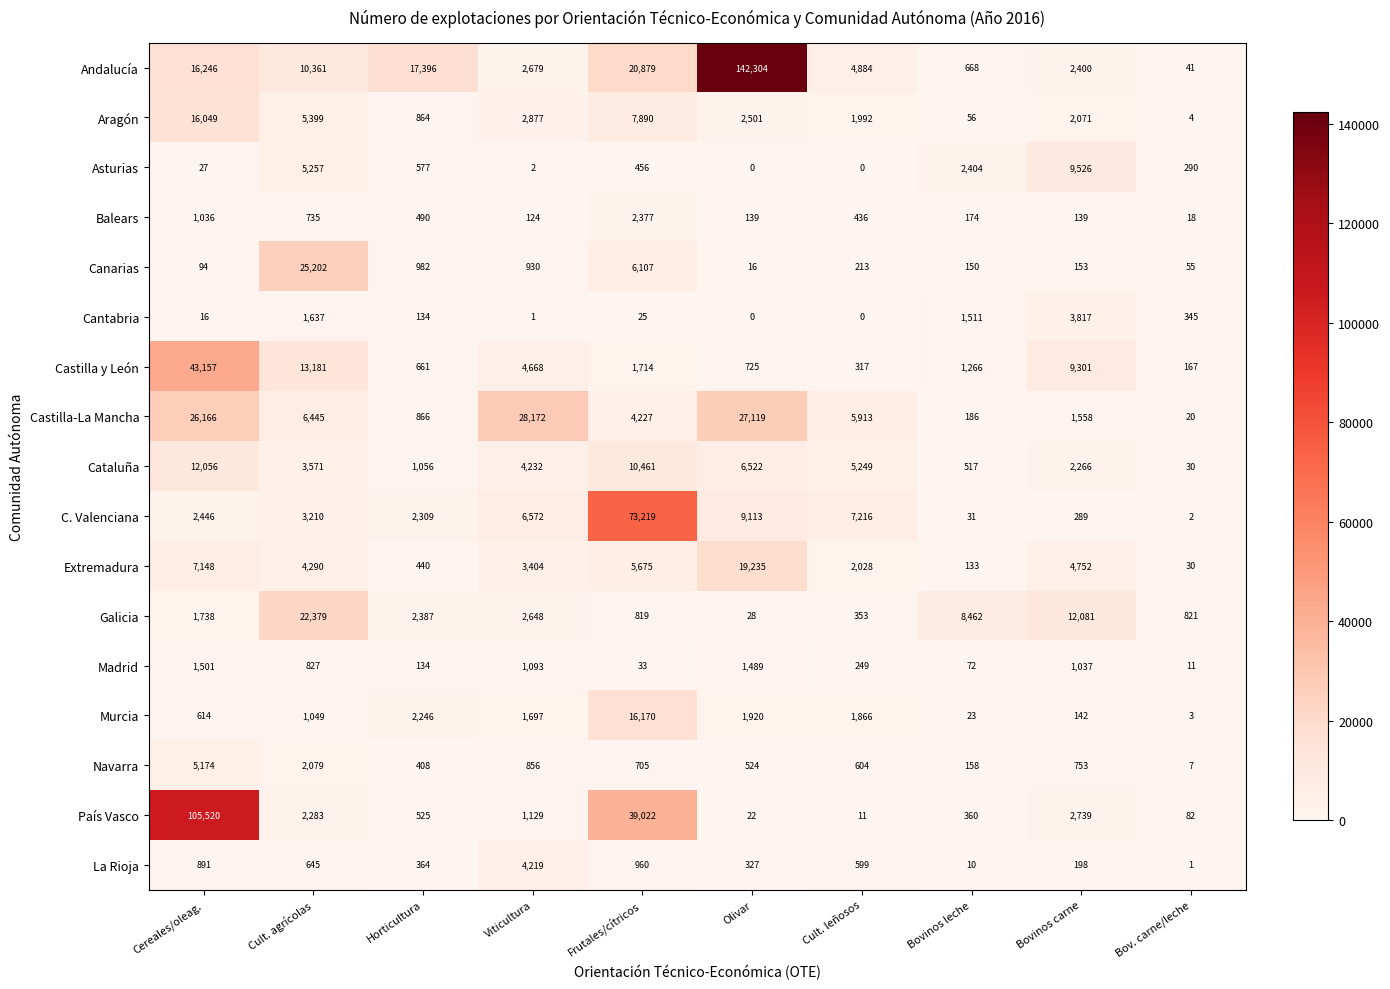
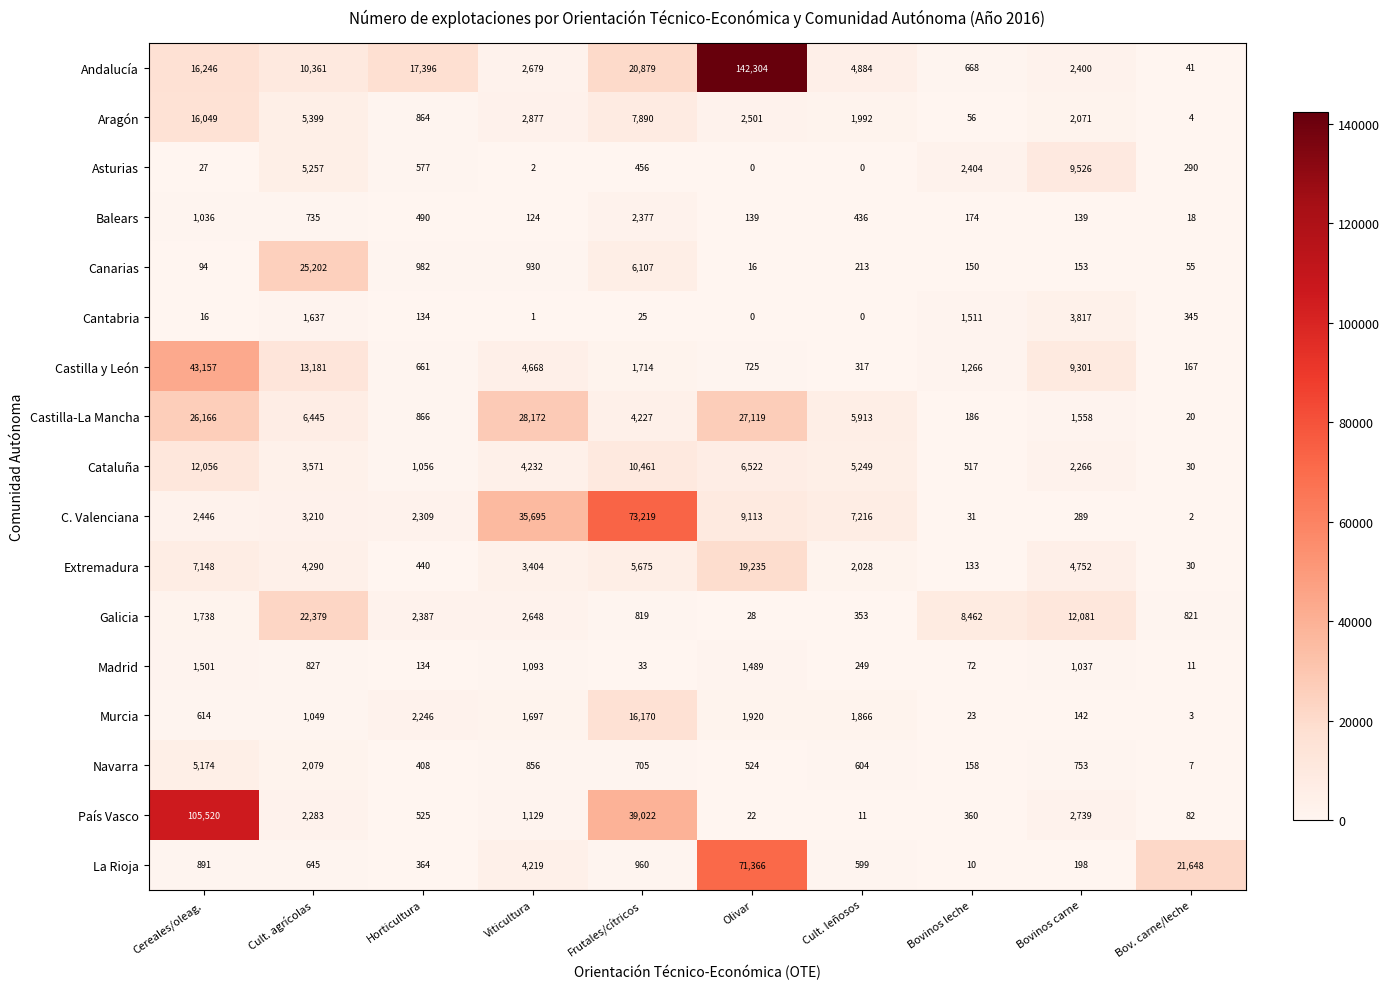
C. Valenciana, Viticultura: 6,572 -> 35,695
La Rioja, Olivar: 327 -> 71,366
La Rioja, Bov. carne/leche: 1 -> 21,648
